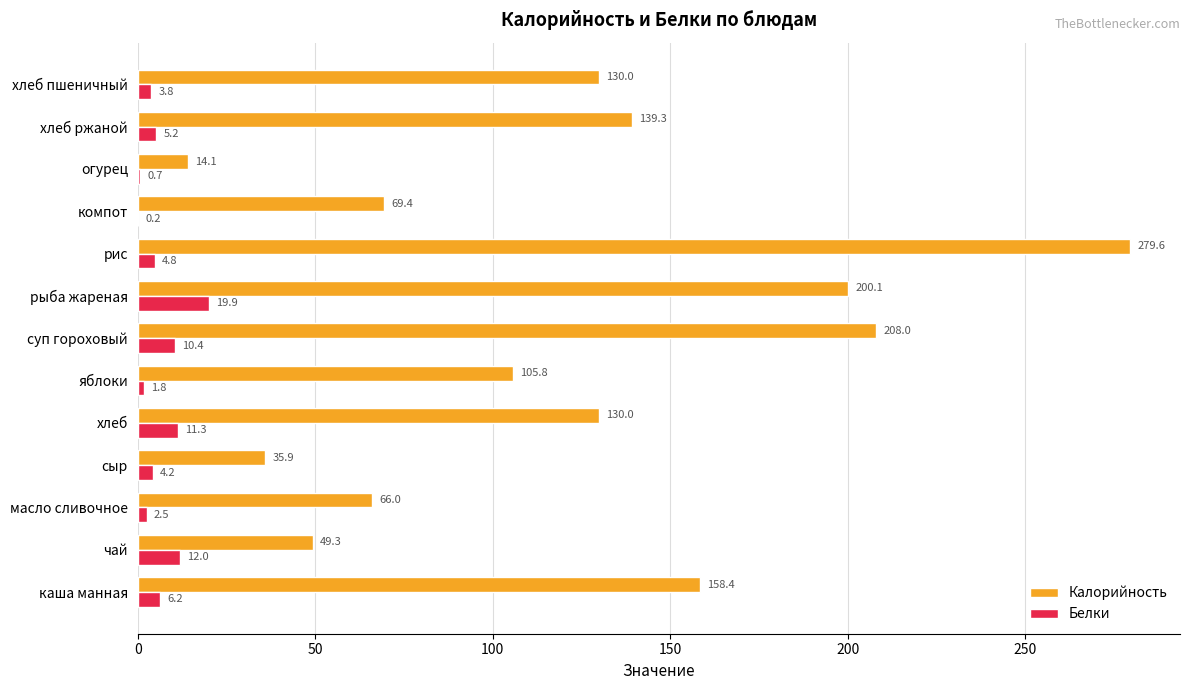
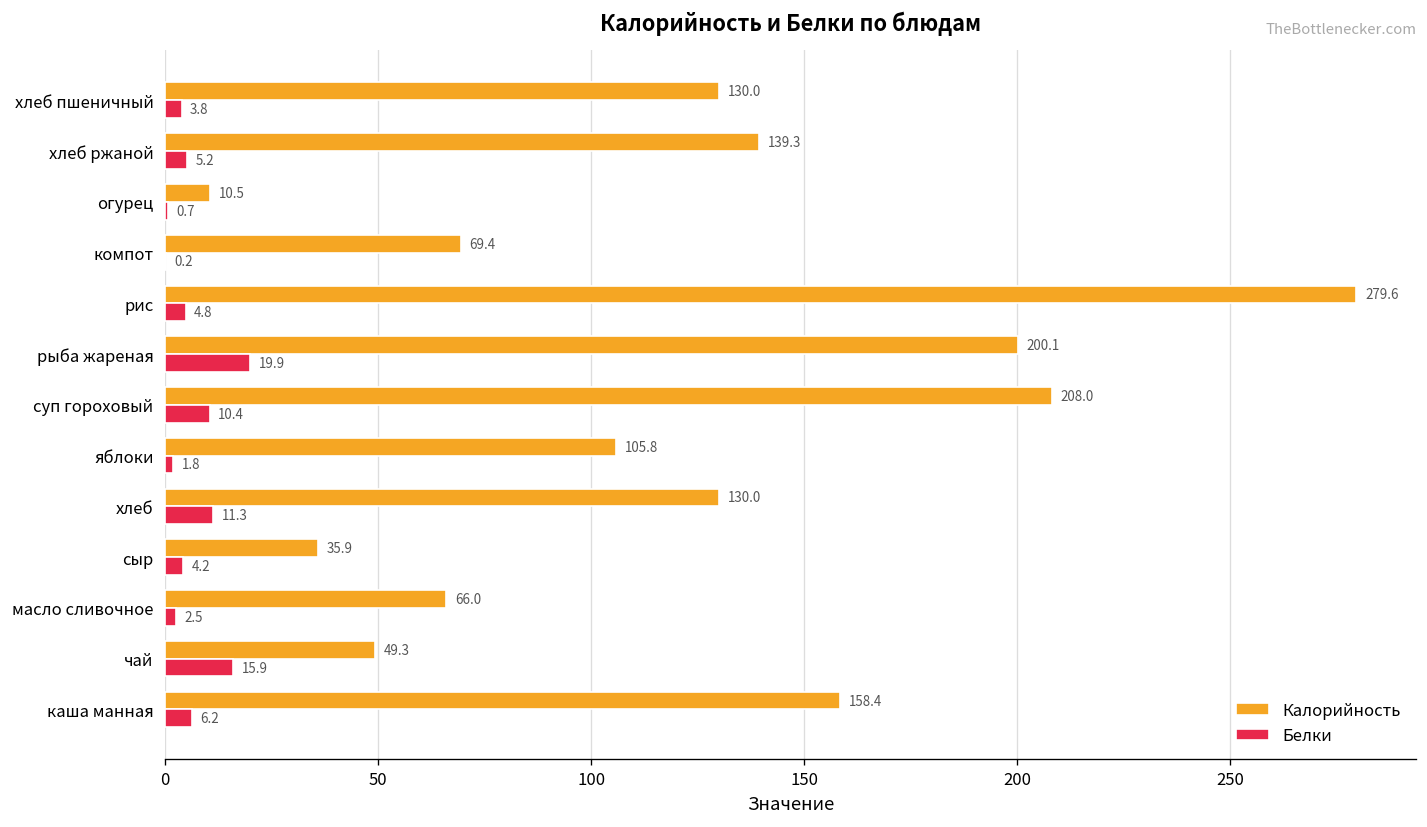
Калорийность, огурец: 14.1 -> 10.5
Белки, чай: 12.0 -> 15.9
